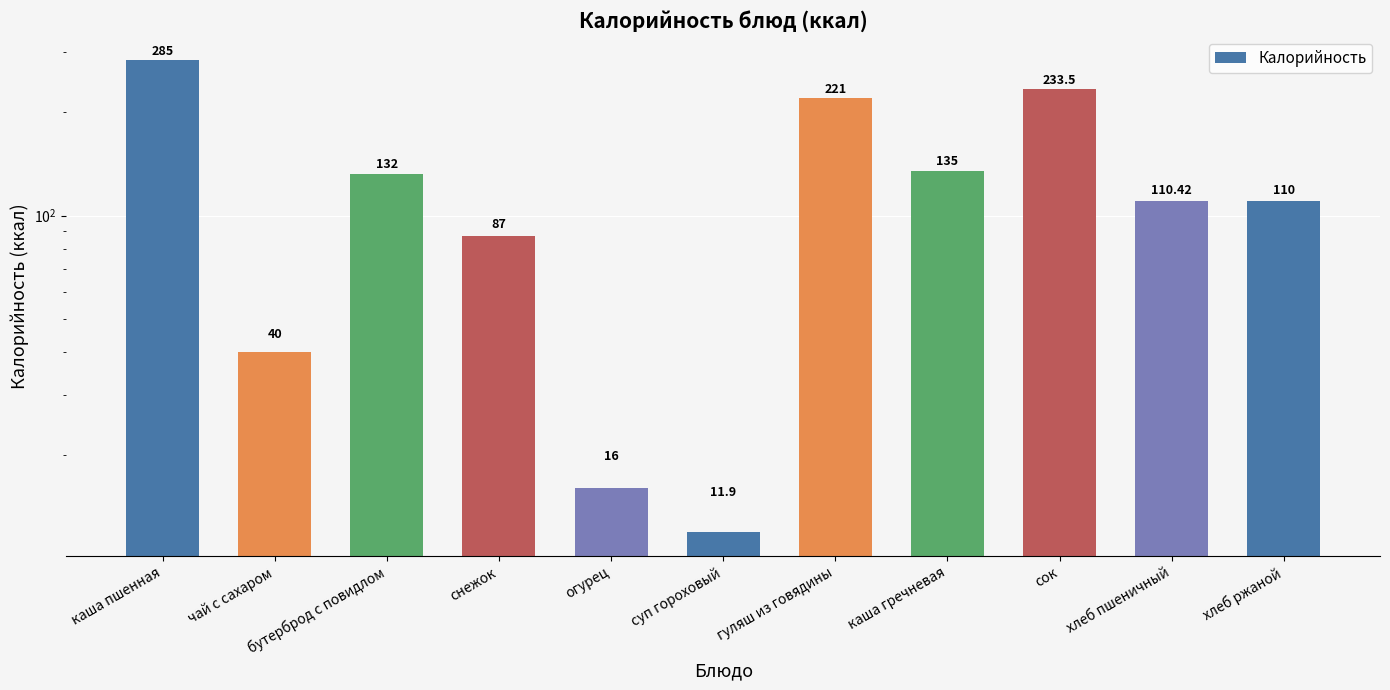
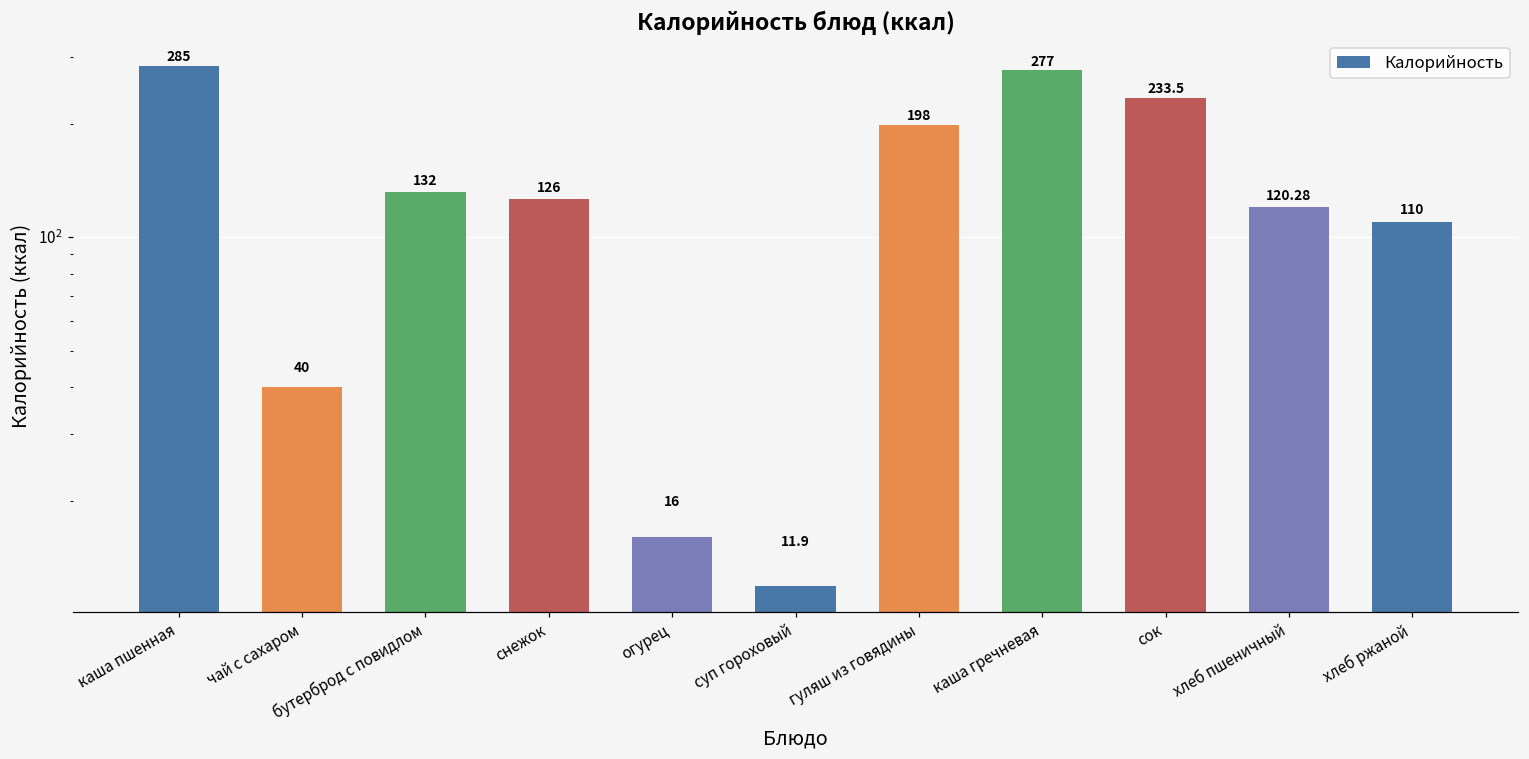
снежок: 87 -> 126
гуляш из говядины: 221 -> 198
каша гречневая: 135 -> 277
хлеб пшеничный: 110.42 -> 120.28
